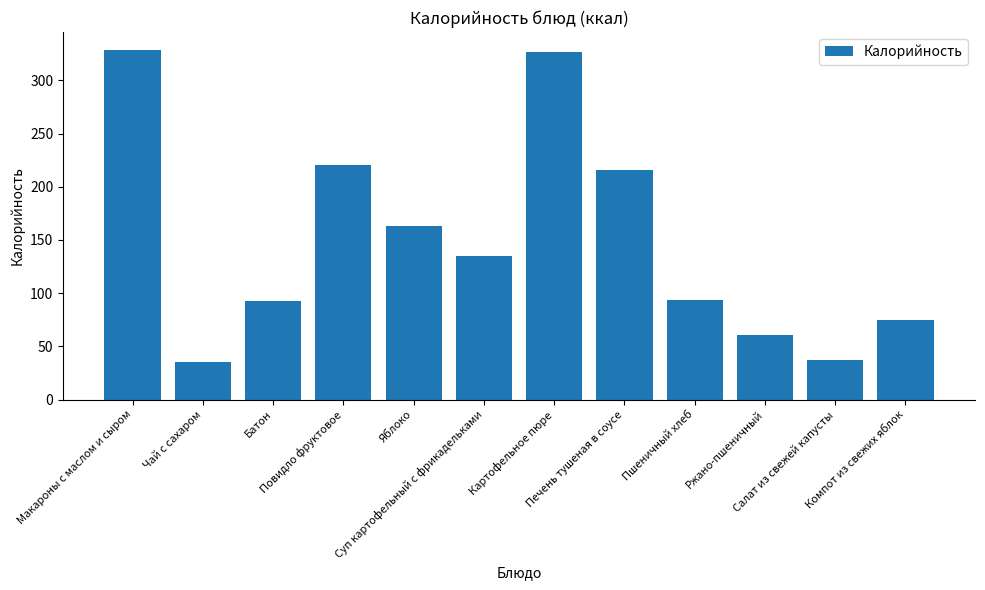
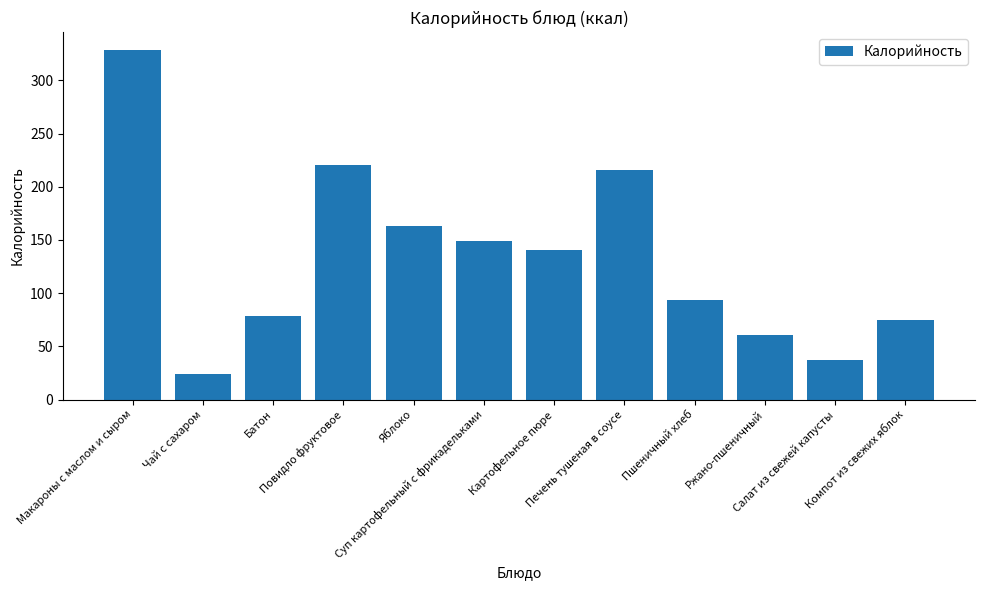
Чай с сахаром: 35 -> 24
Батон: 93 -> 79
Суп картофельный с фрикадельками: 135 -> 149
Картофельное пюре: 327 -> 140
